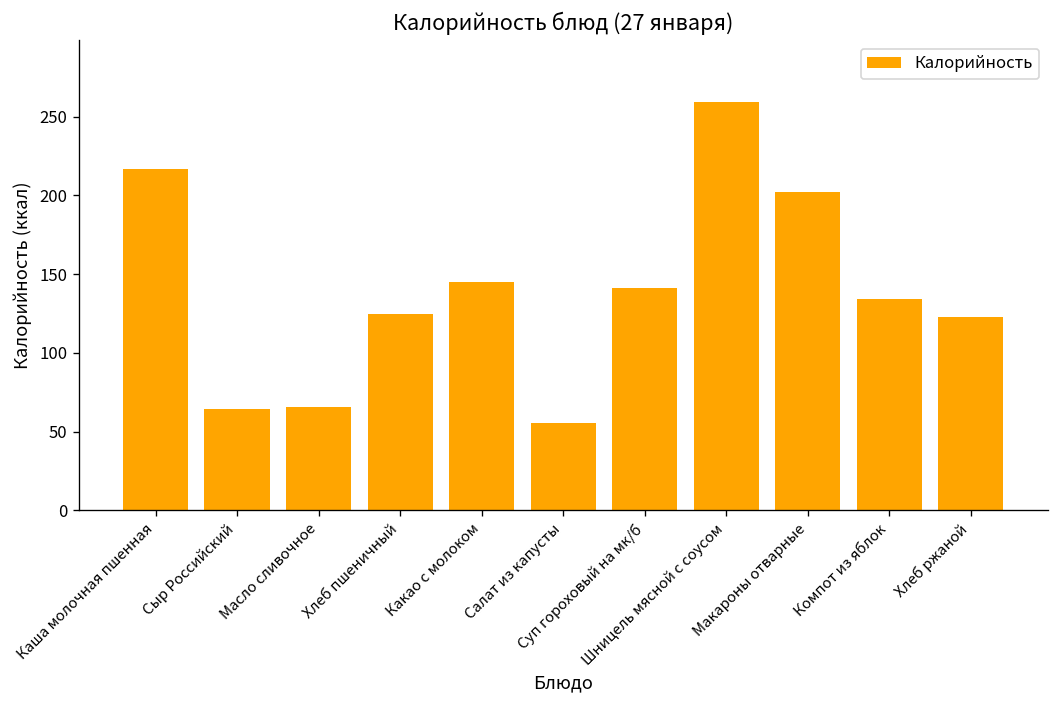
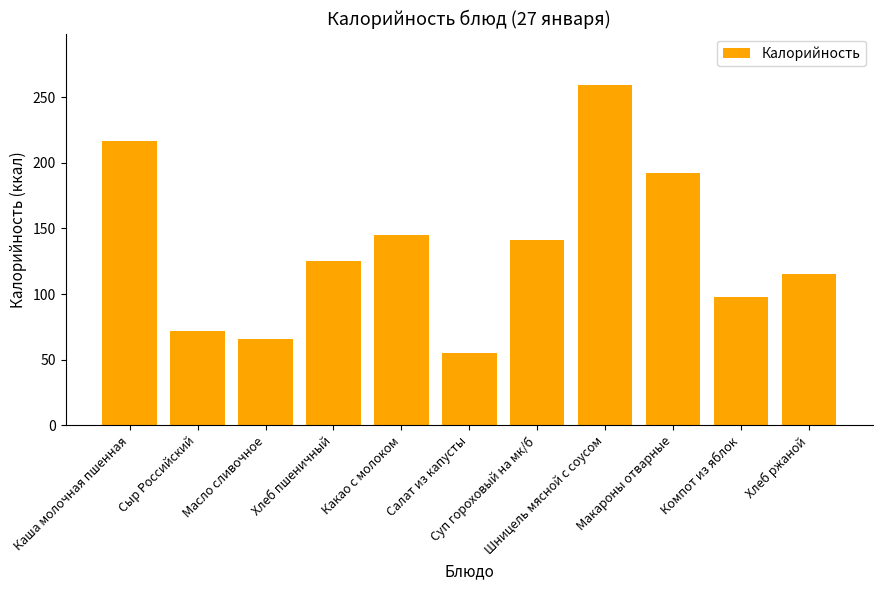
Сыр Российский: 64 -> 72
Макароны отварные: 202 -> 192
Компот из яблок: 134 -> 98
Хлеб ржаной: 123 -> 115
